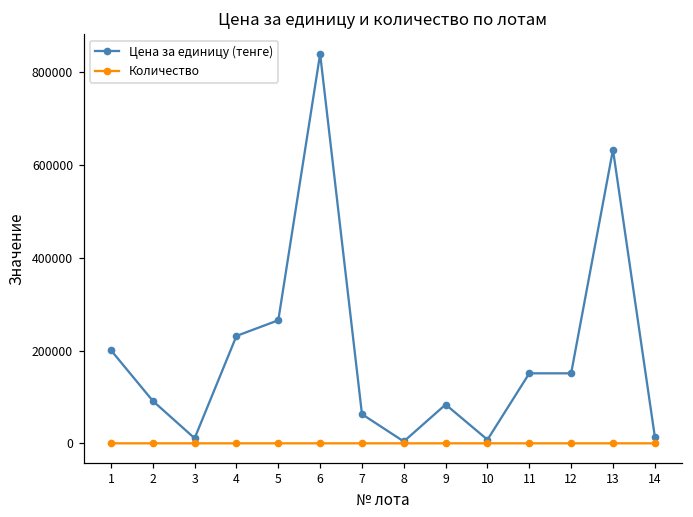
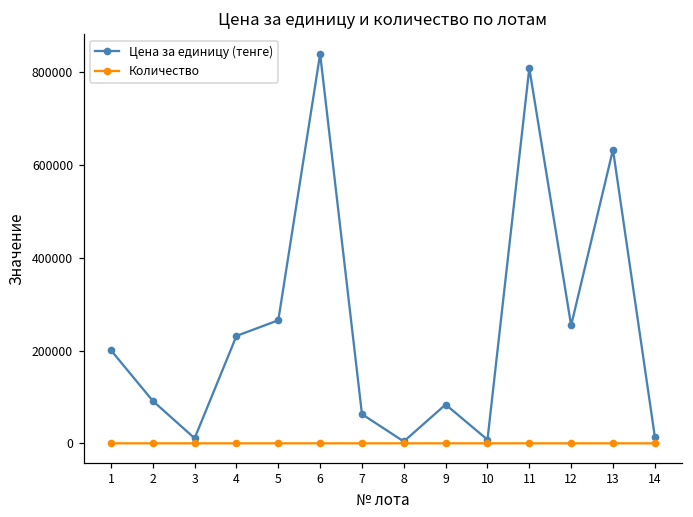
Цена за единицу (тенге), 11: 150000 -> 810000
Цена за единицу (тенге), 12: 150000 -> 250000
